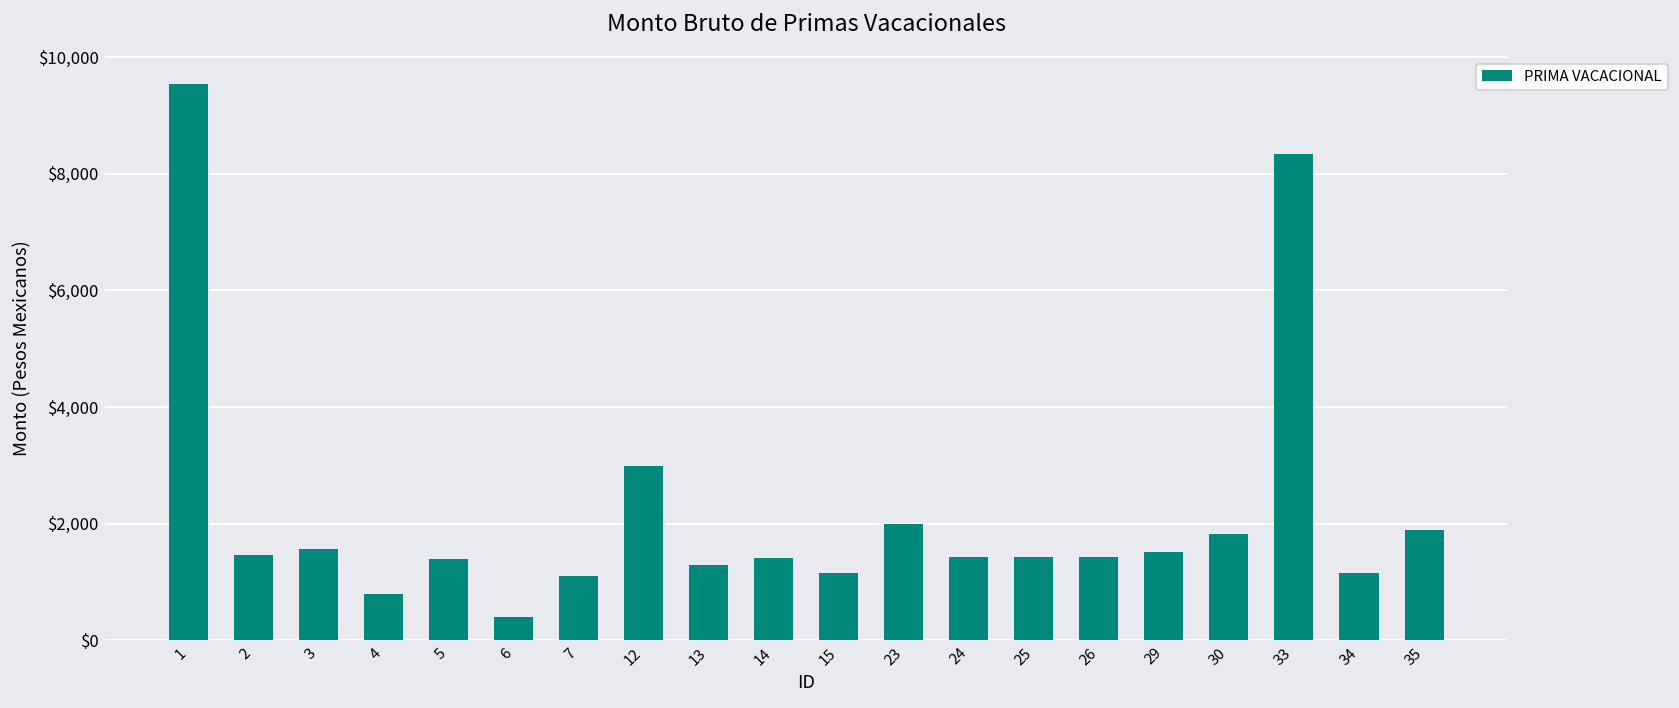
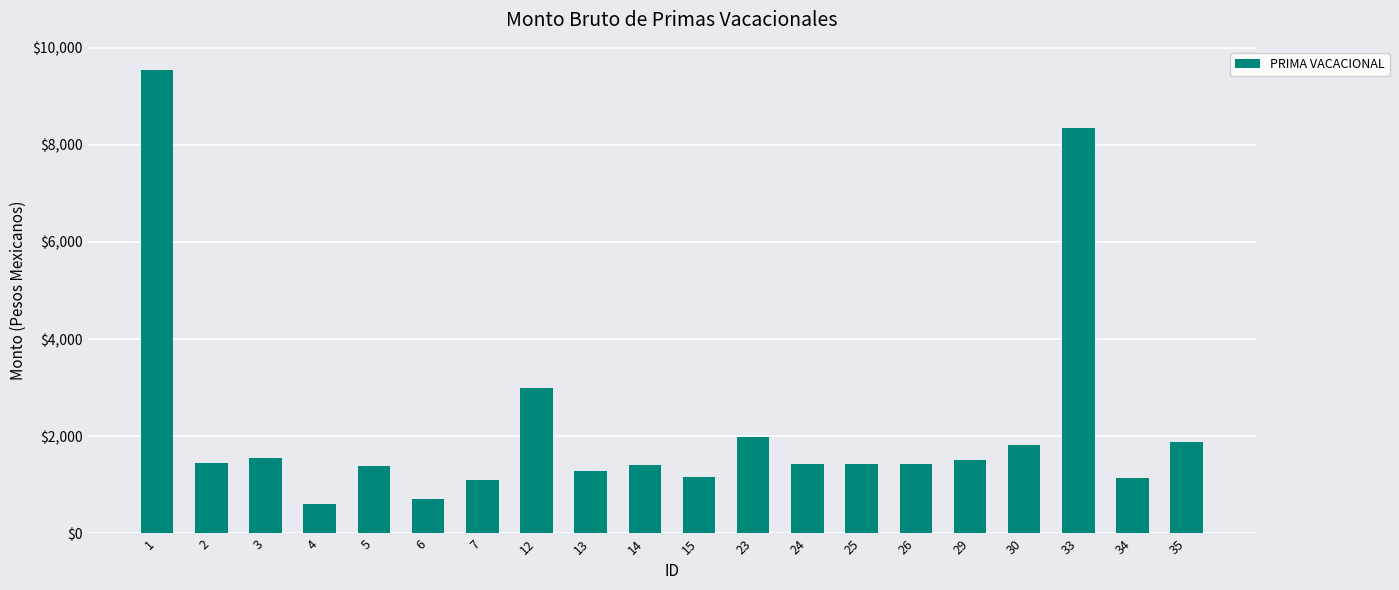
4: $800 -> $600
6: $400 -> $700
